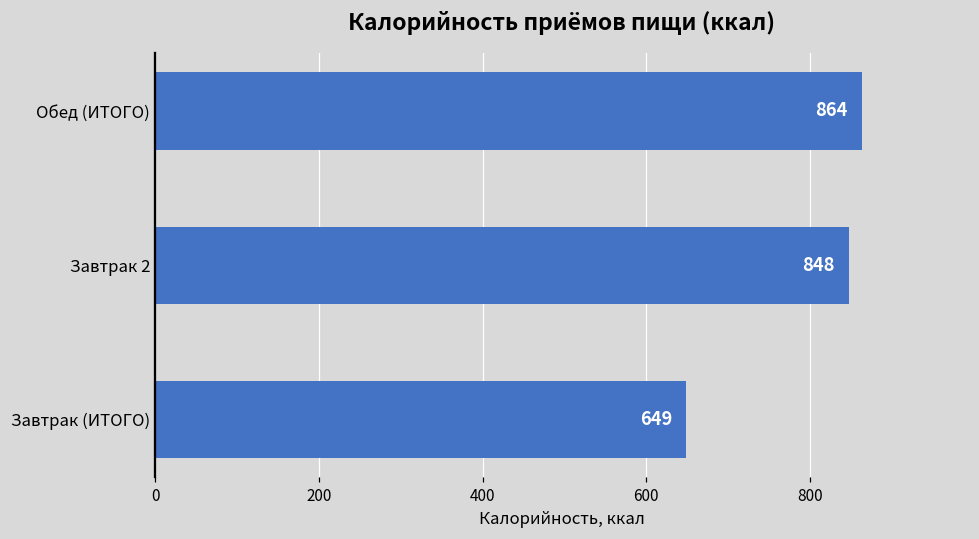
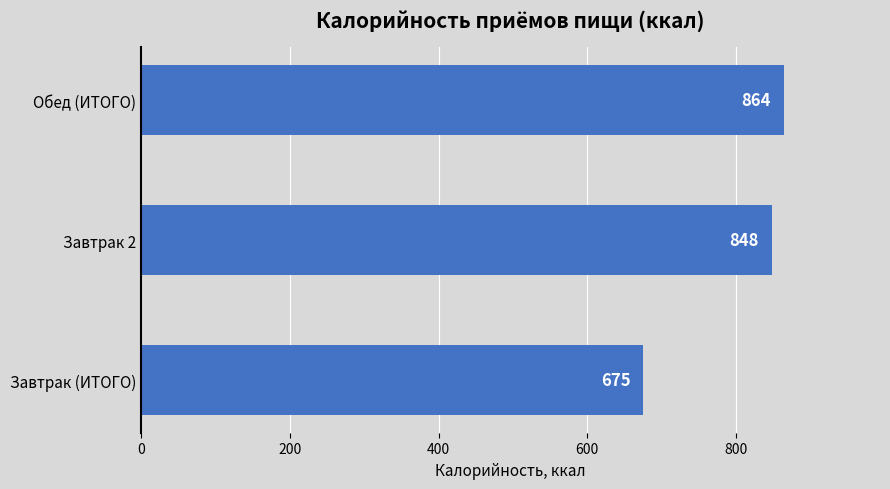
Завтрак (ИТОГО): 649 -> 675
